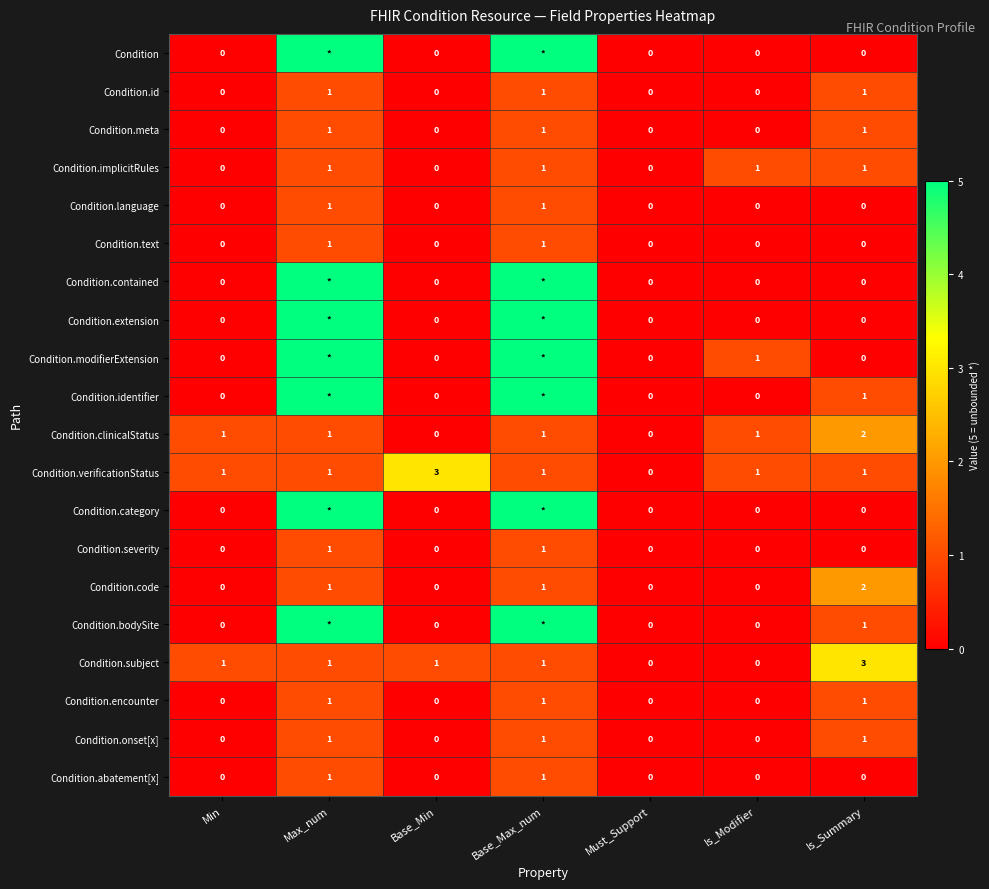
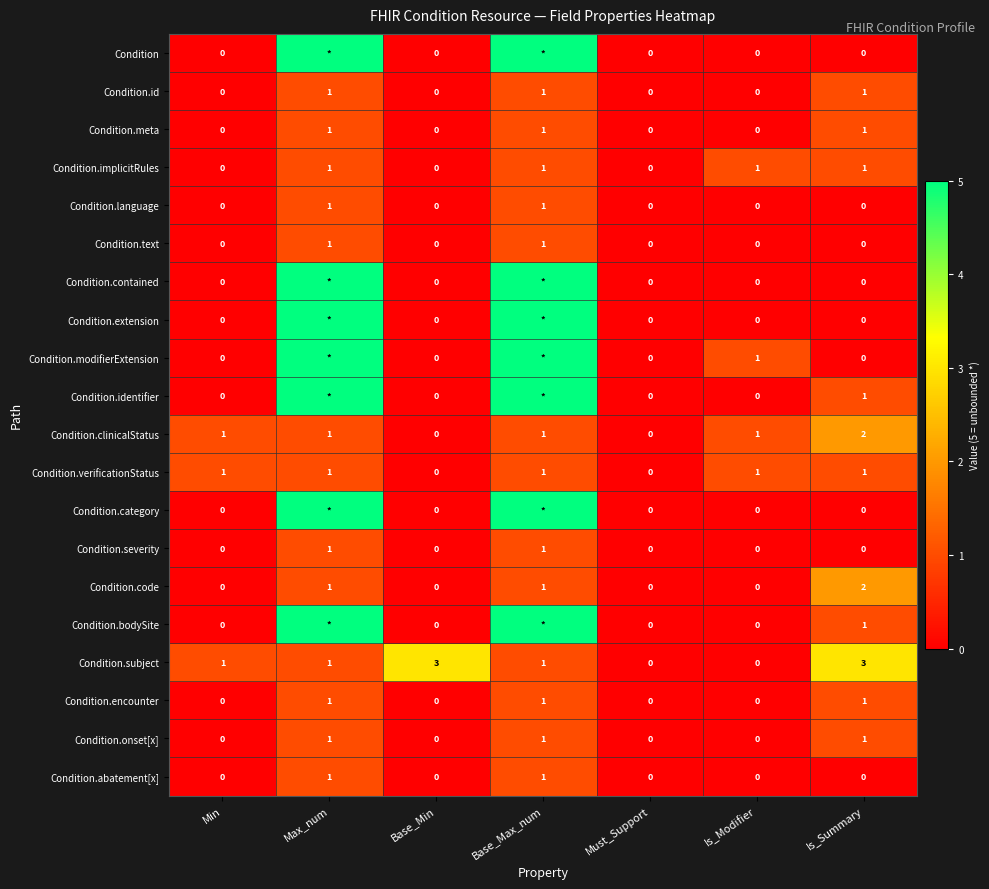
Condition.verificationStatus, Base_Min: 3 -> 0
Condition.subject, Base_Min: 1 -> 3
